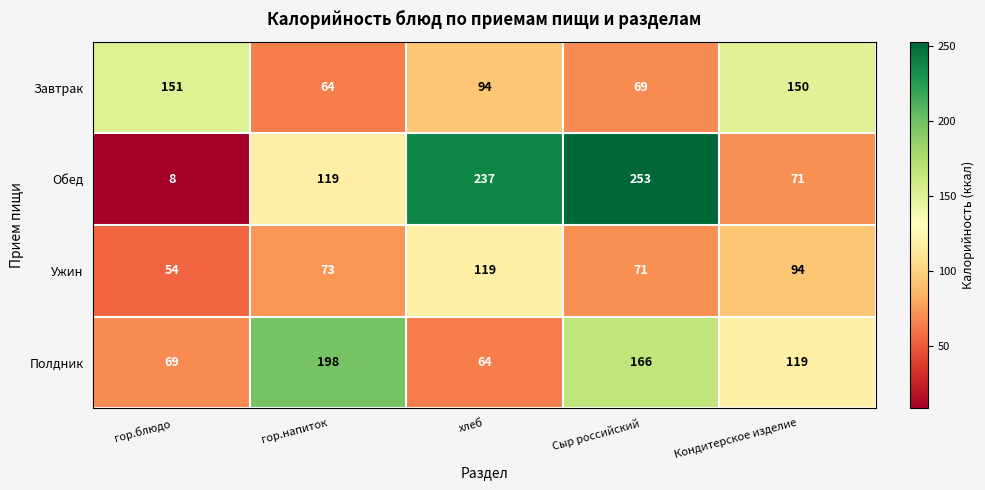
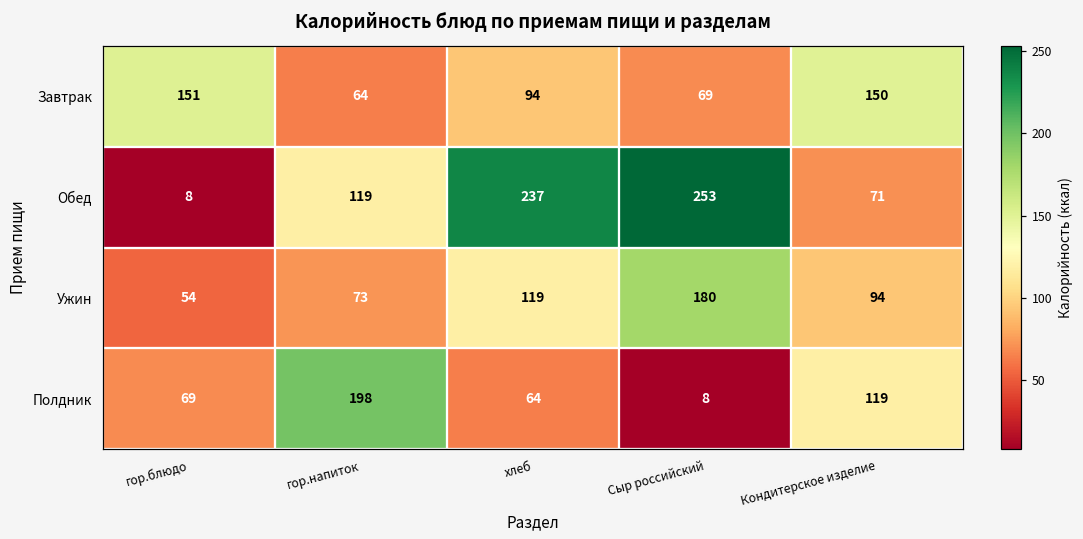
Ужин, Сыр российский: 71 -> 180
Полдник, Сыр российский: 166 -> 8
